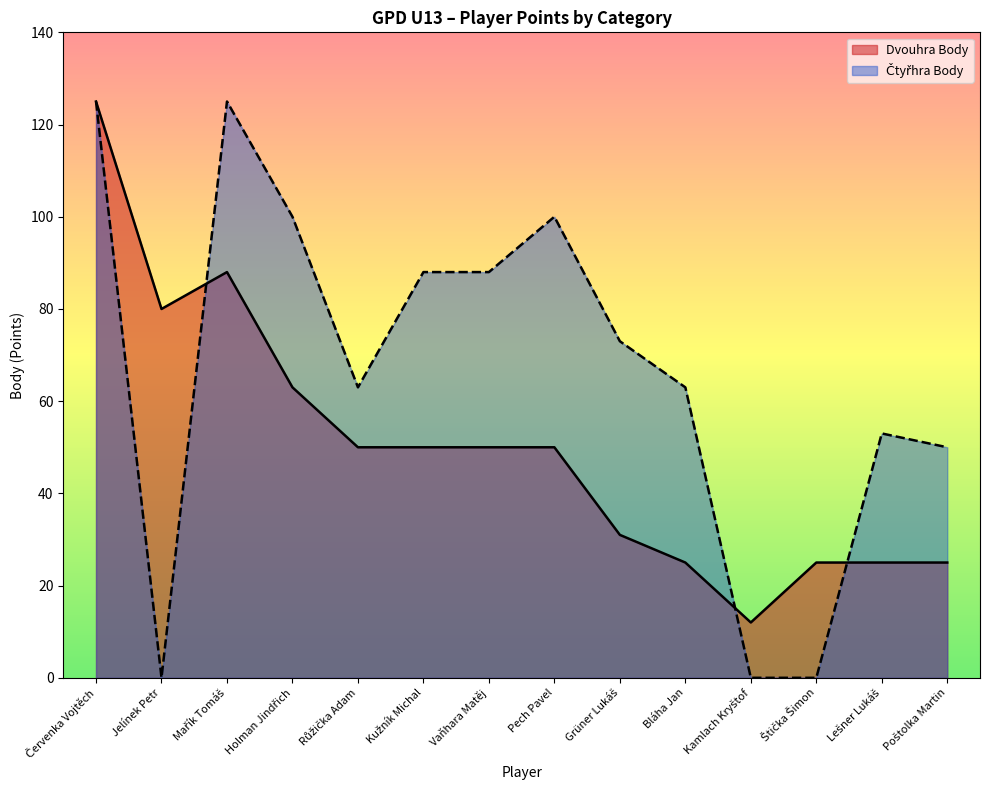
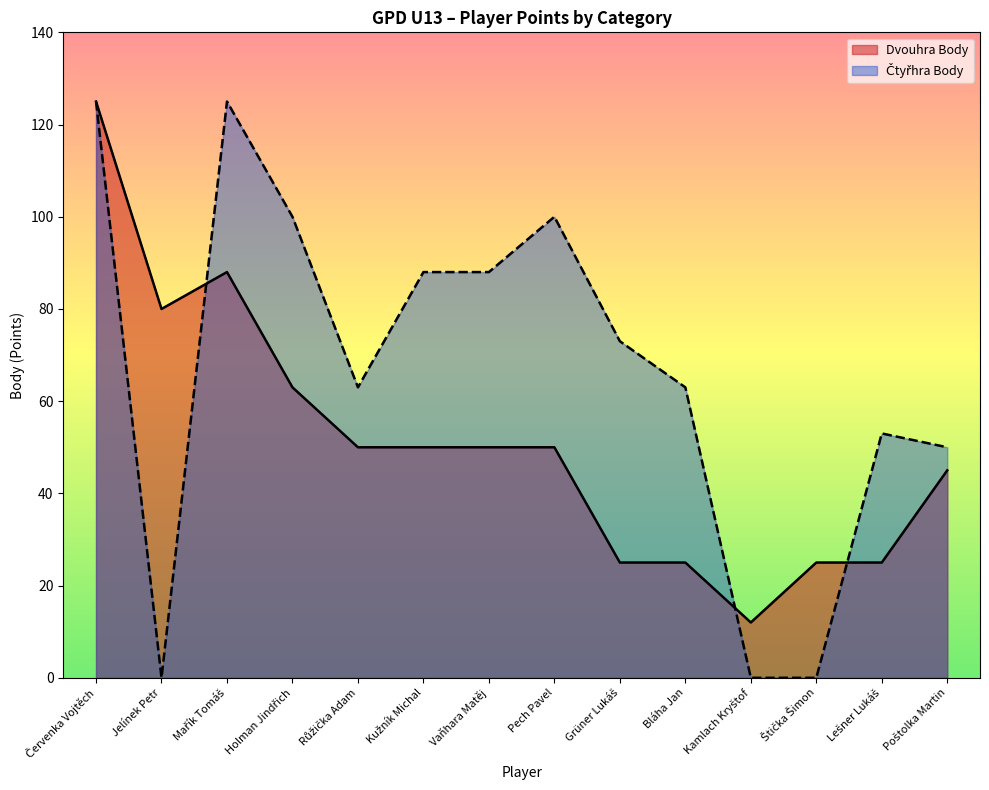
Dvouhra Body, Grüner Lukáš: 31 -> 25
Dvouhra Body, Poštolka Martin: 25 -> 45
